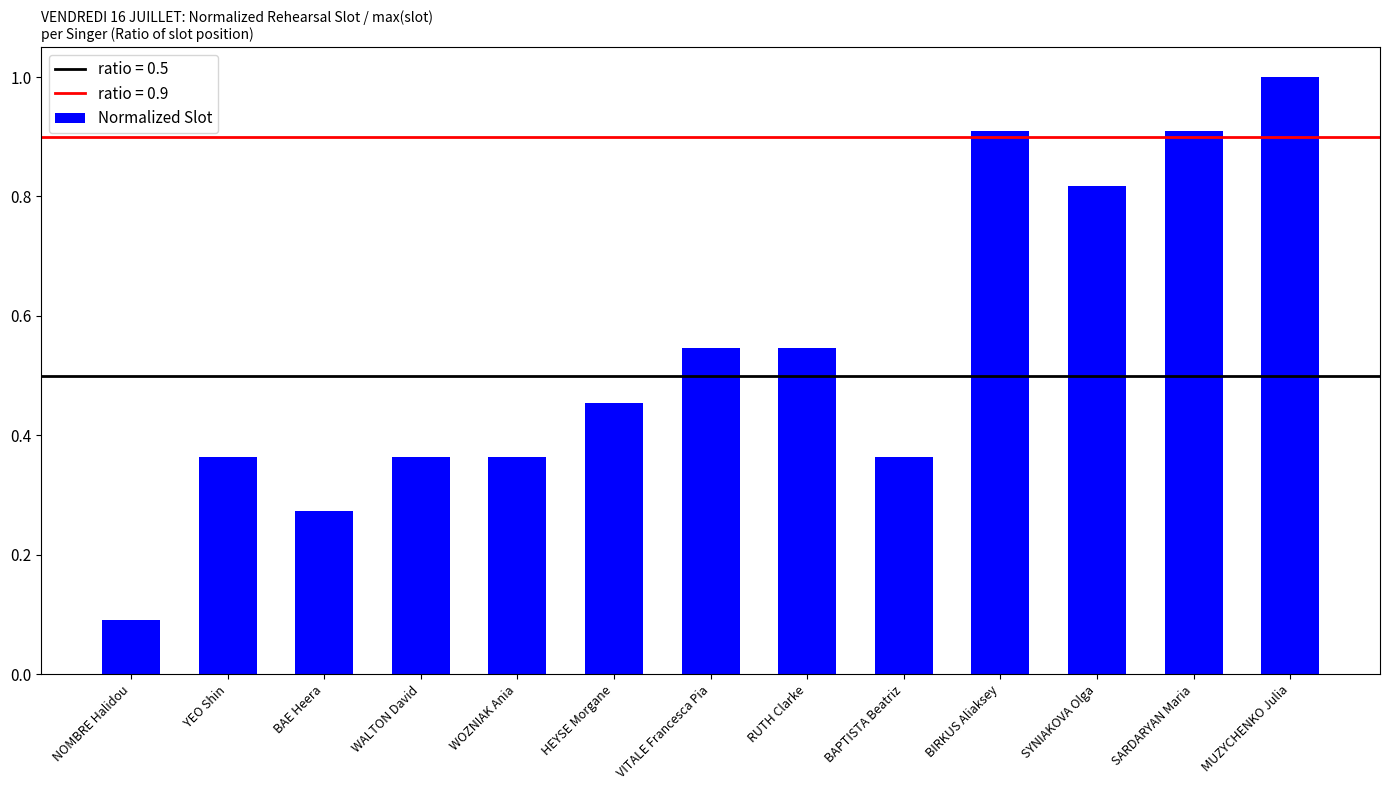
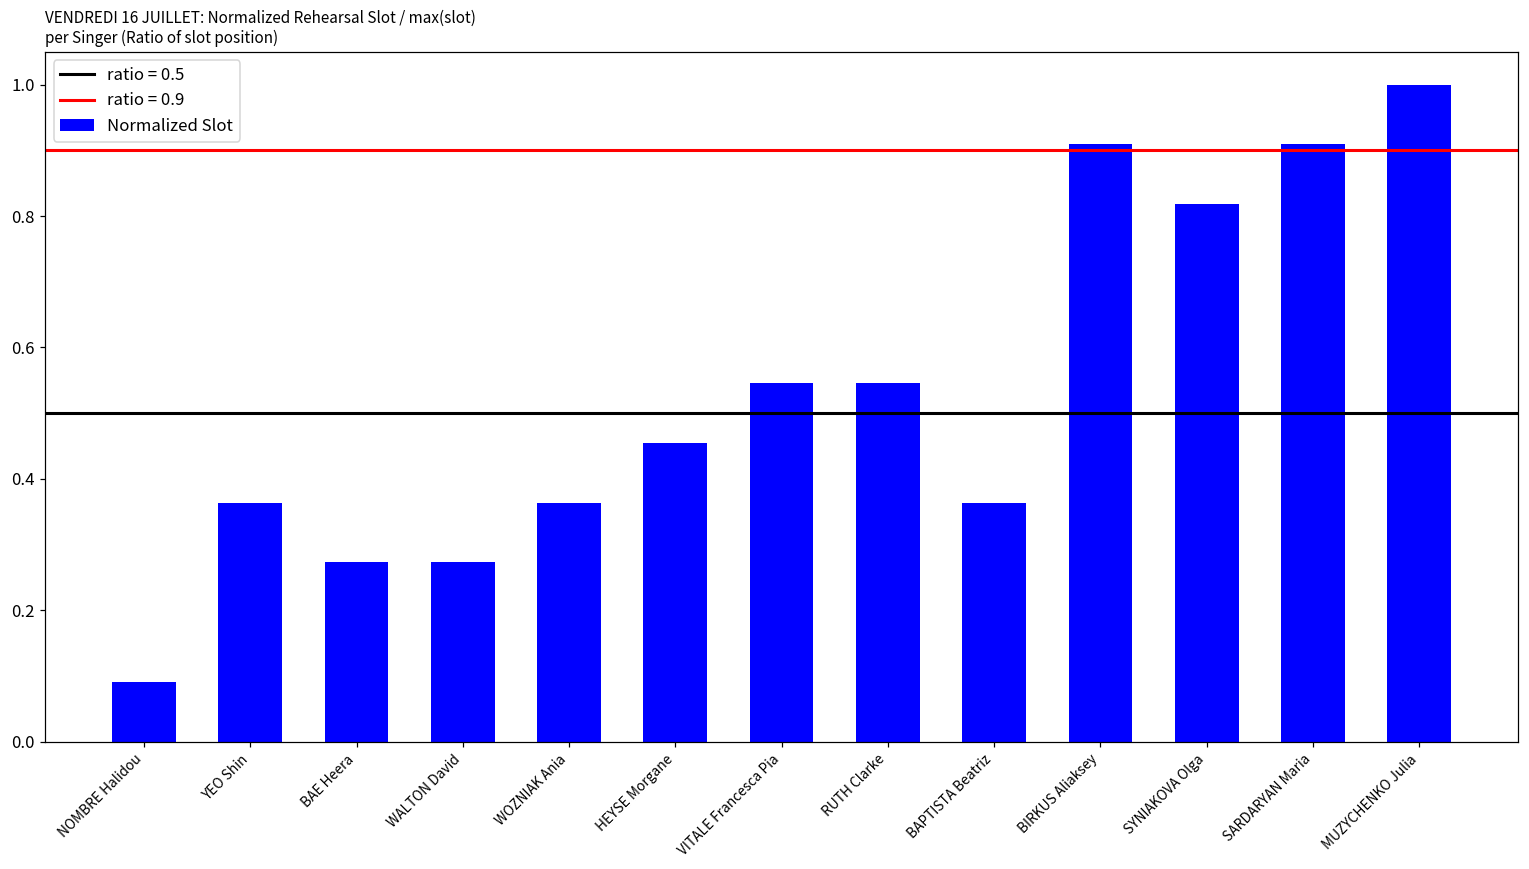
WALTON David: 0.36 -> 0.27
